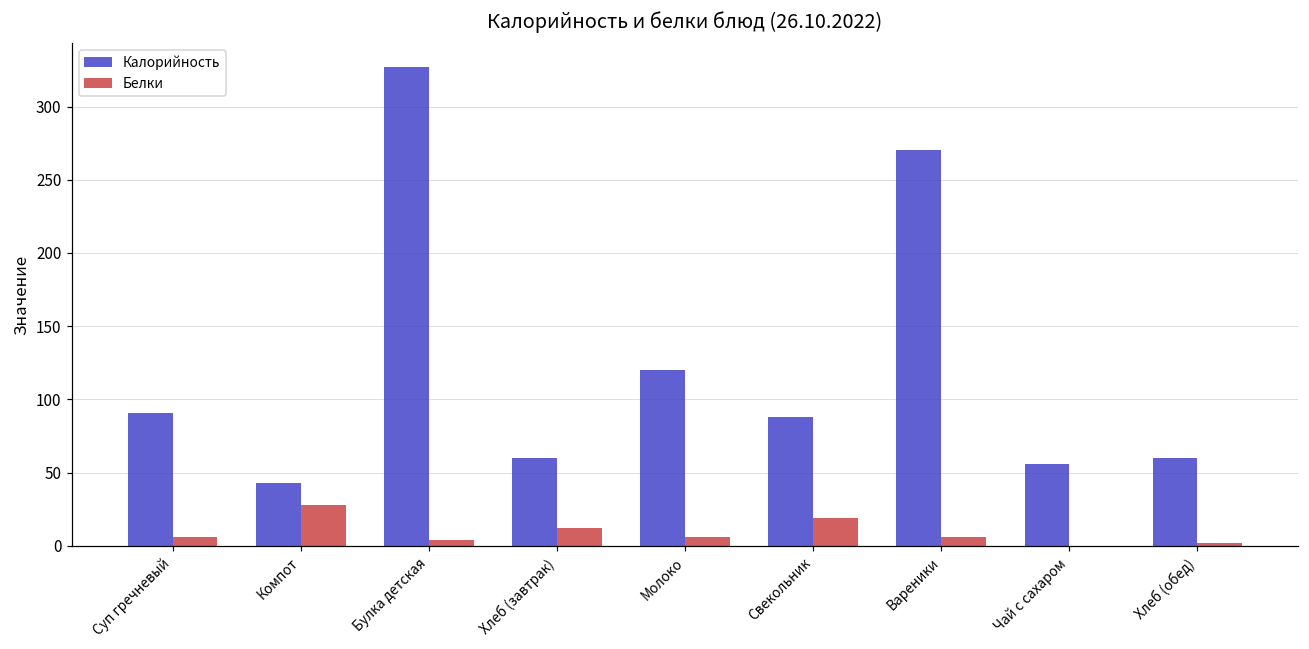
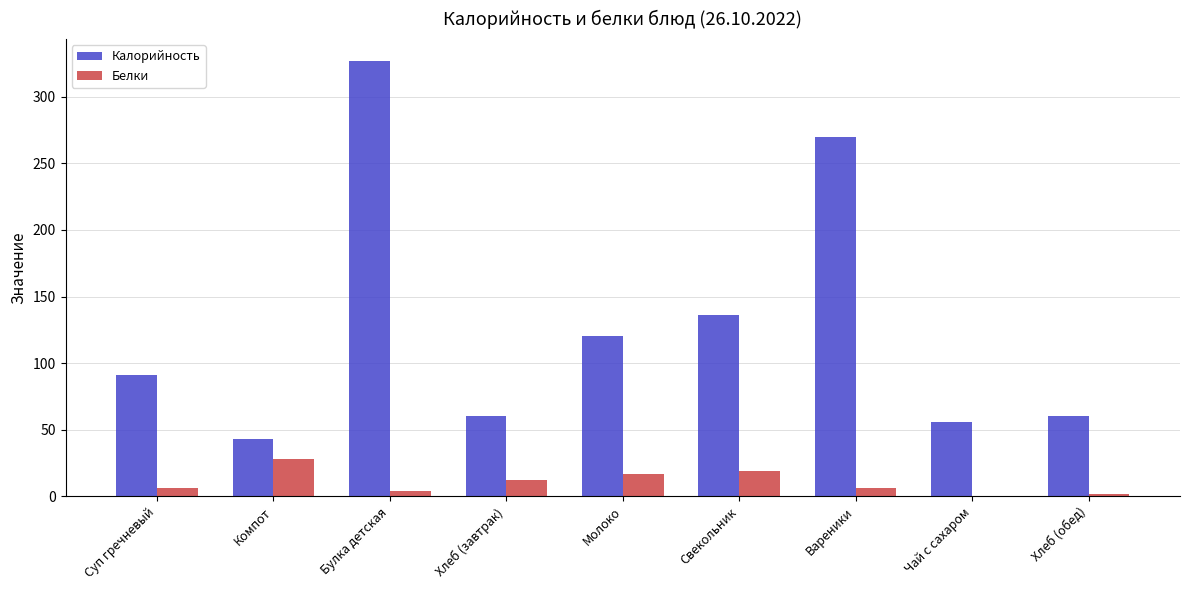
Белки, Молоко: 6 -> 17
Калорийность, Свекольник: 88 -> 136
